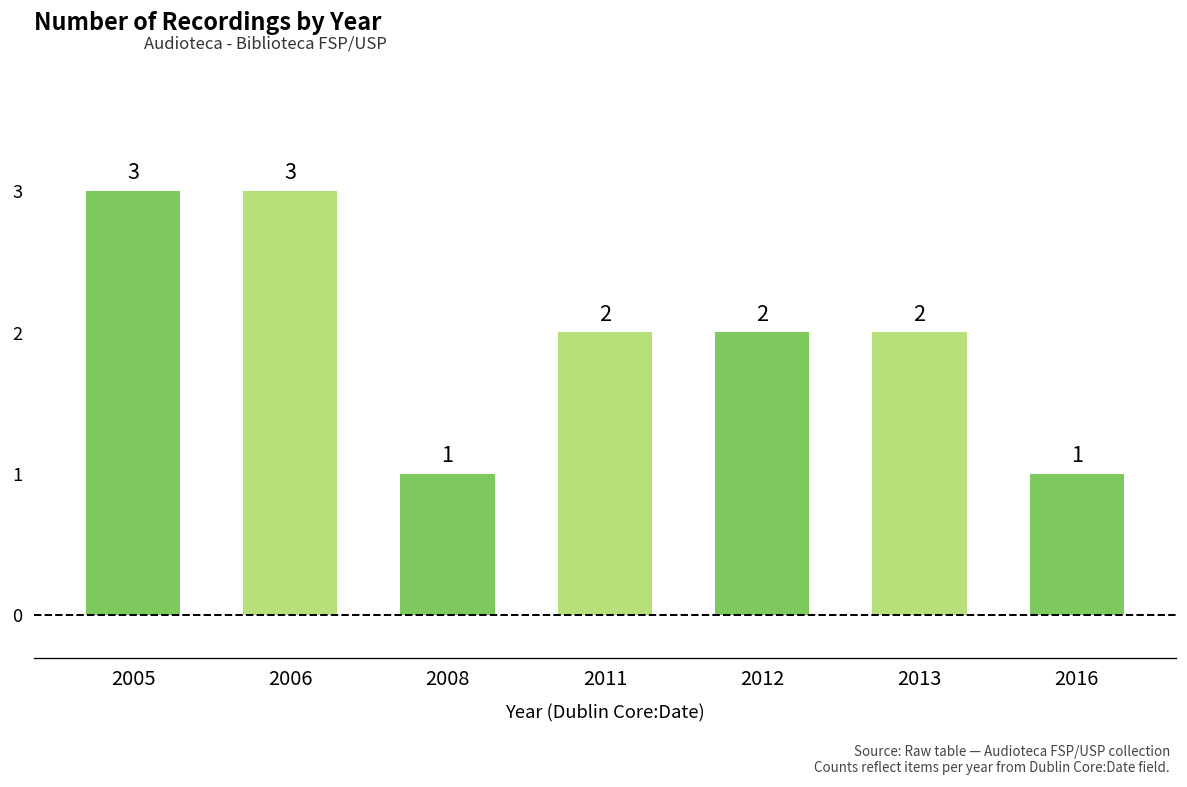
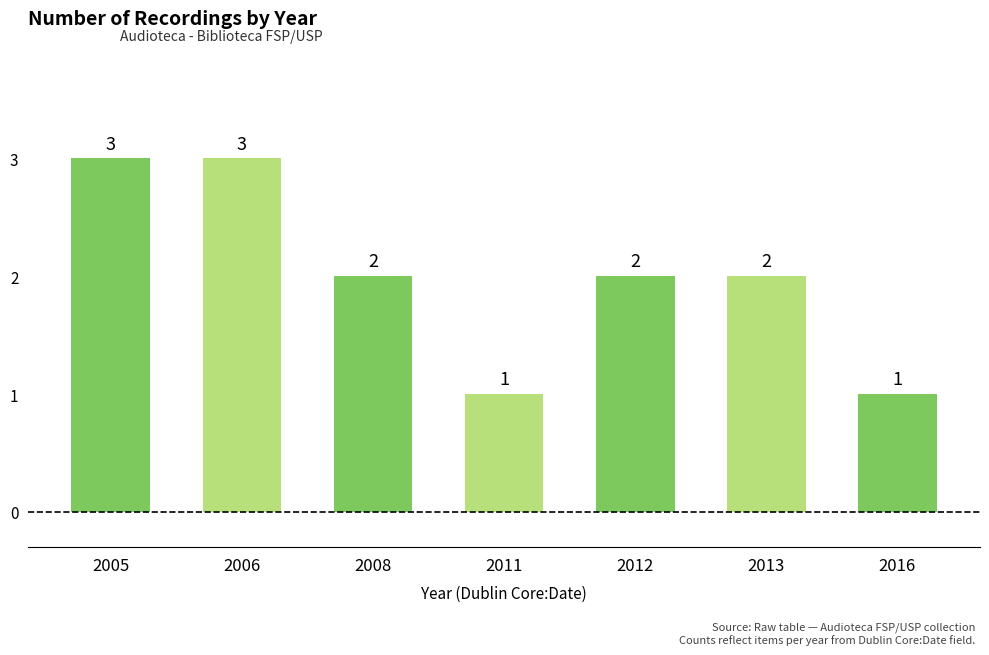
2008: 1 -> 2
2011: 2 -> 1
